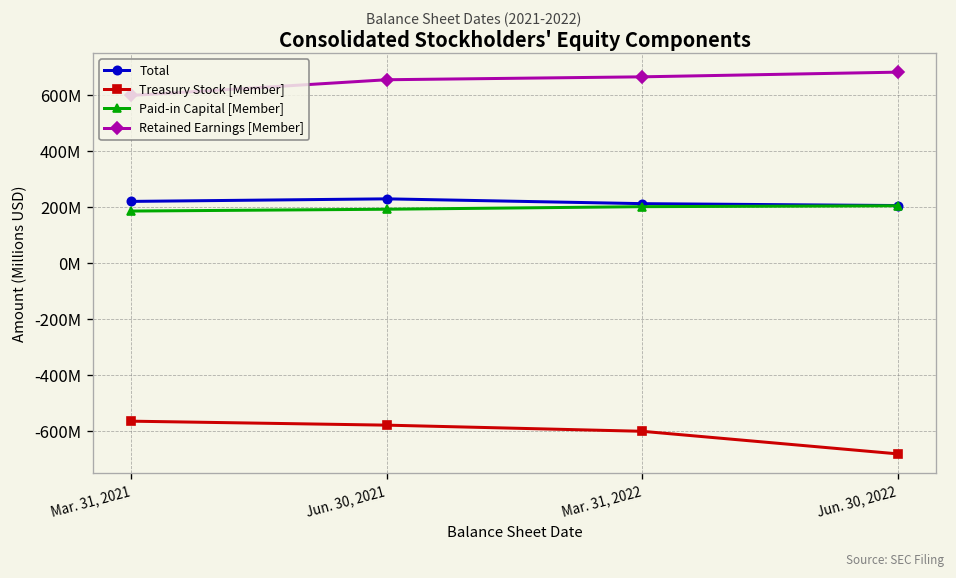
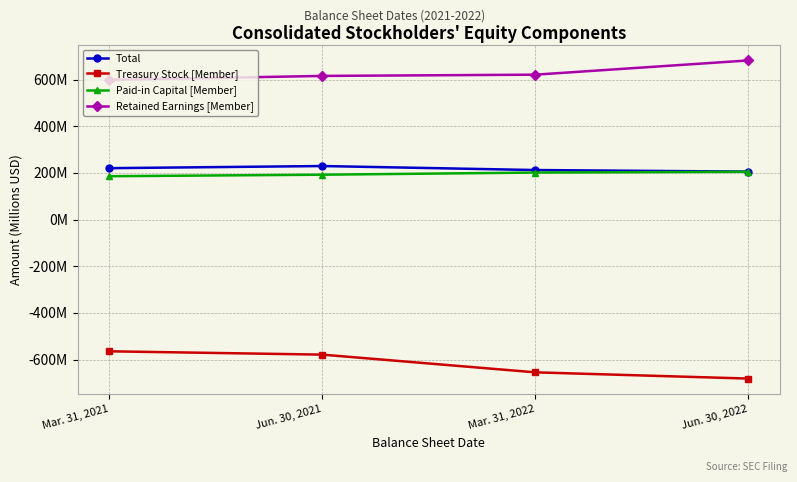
Retained Earnings [Member], Jun. 30, 2021: 650000000 -> 620000000
Treasury Stock [Member], Mar. 31, 2022: -600000000 -> -650000000
Retained Earnings [Member], Mar. 31, 2022: 670000000 -> 620000000
